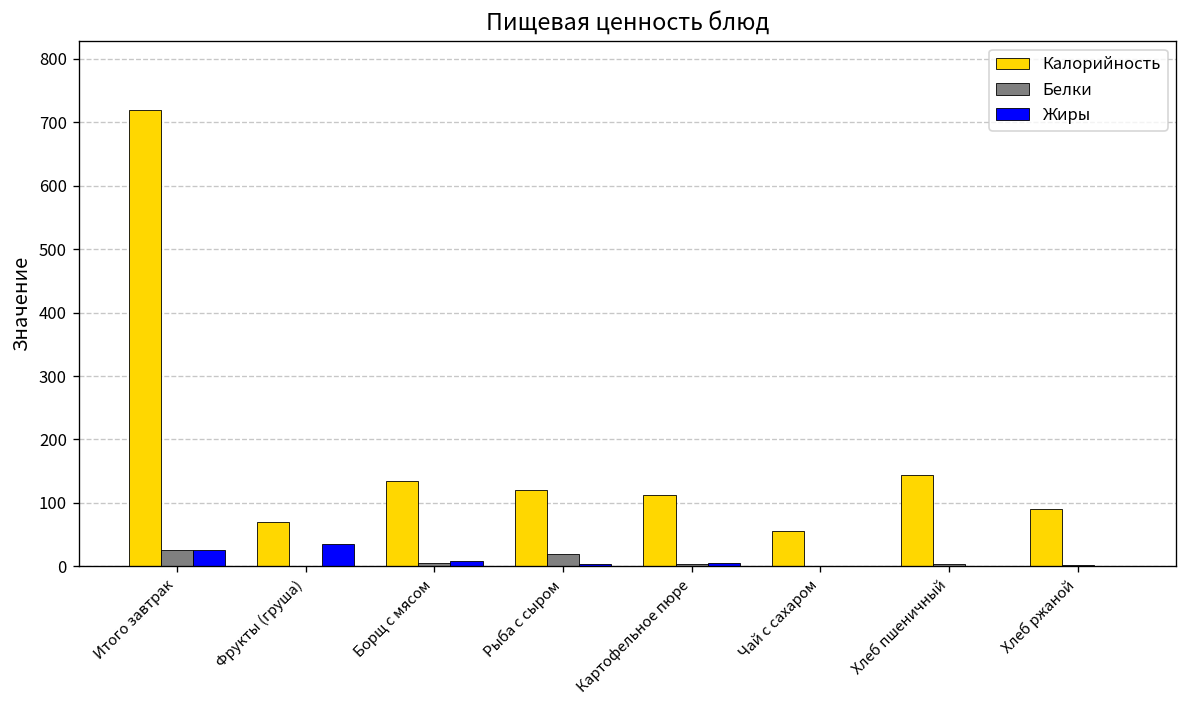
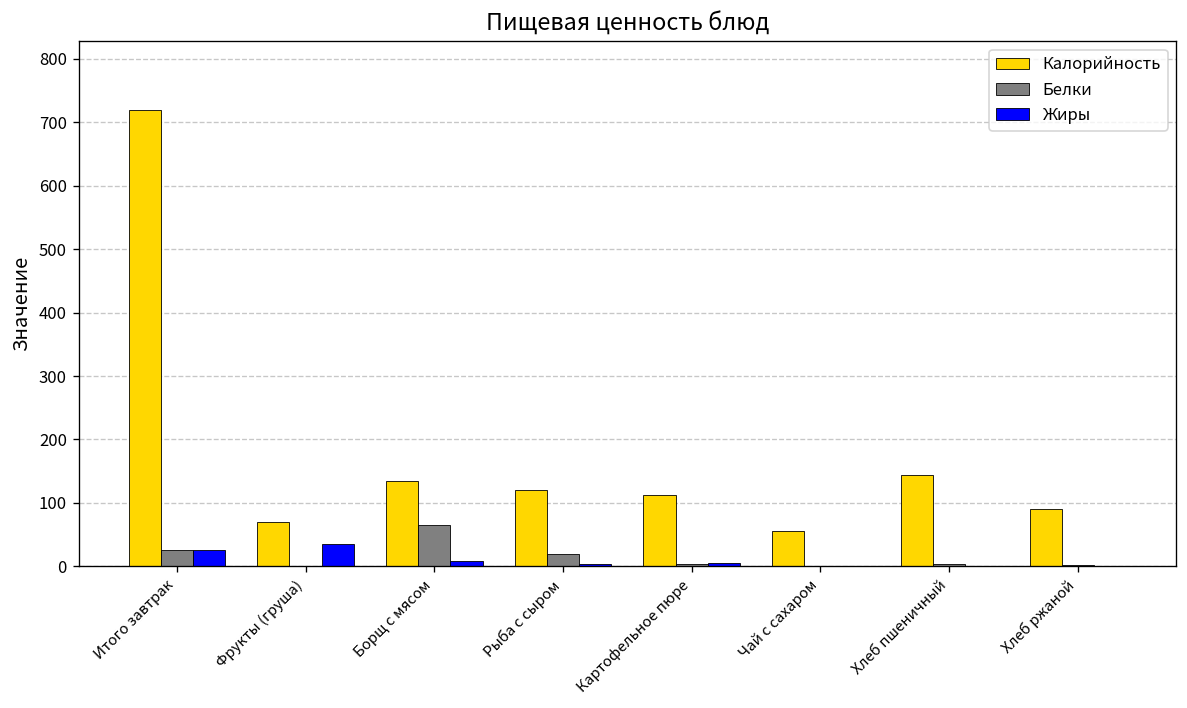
Белки, Борщ с мясом: 0 -> 60
